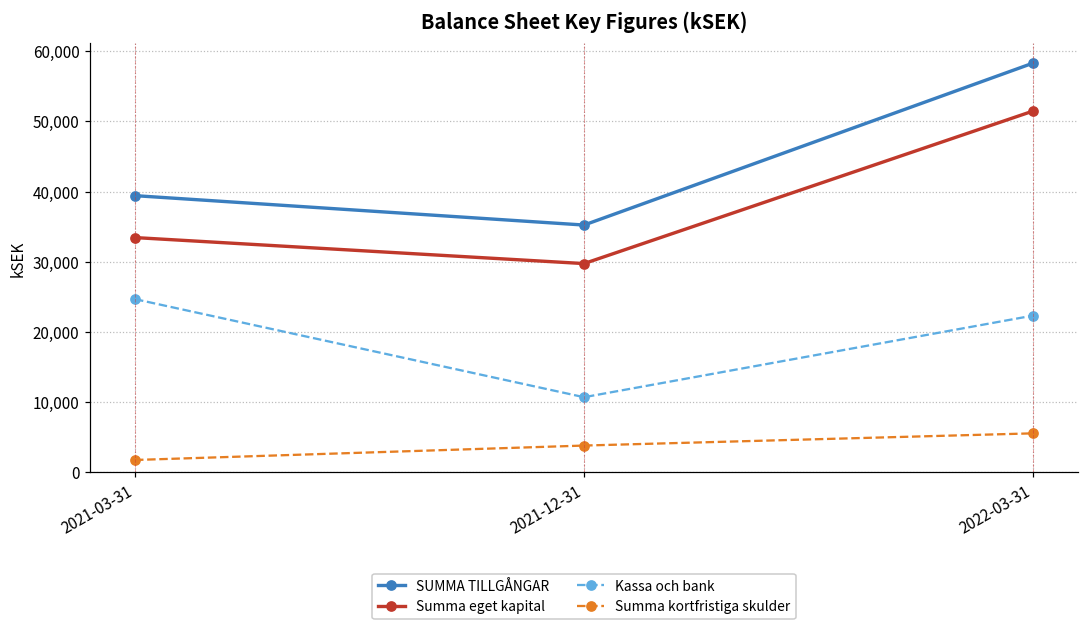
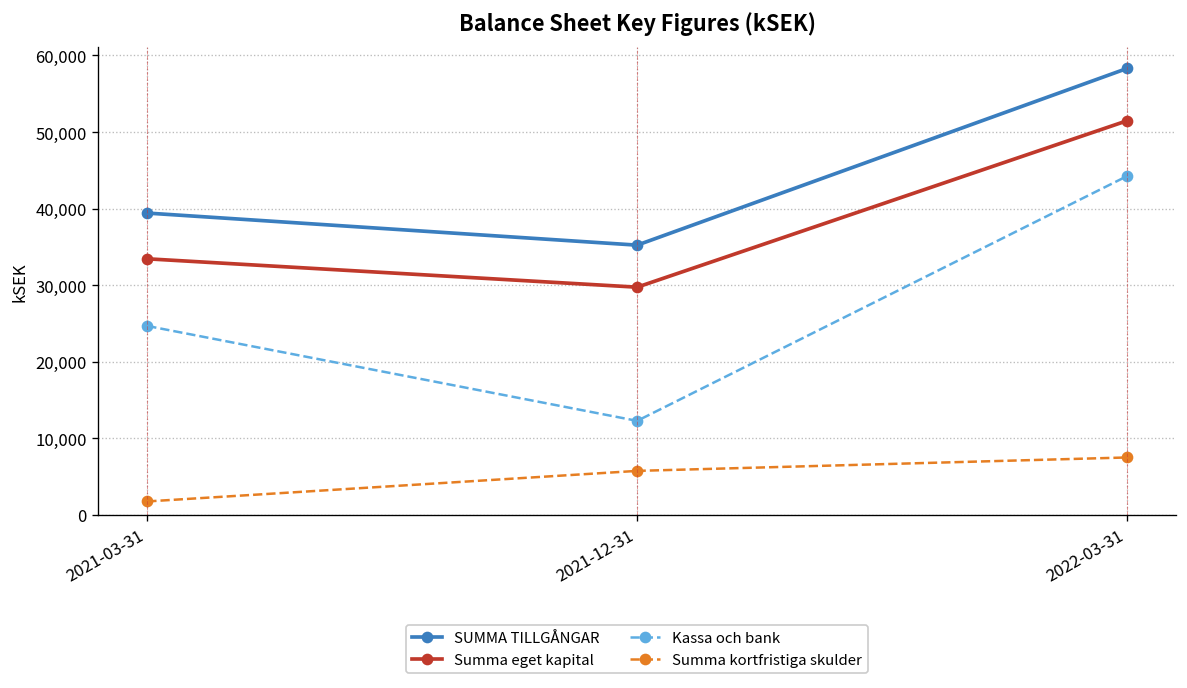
Kassa och bank, 2021-12-31: 11,000 -> 12,000
Summa kortfristiga skulder, 2021-12-31: 4,000 -> 6,000
Kassa och bank, 2022-03-31: 22,000 -> 44,000
Summa kortfristiga skulder, 2022-03-31: 6,000 -> 7,000
